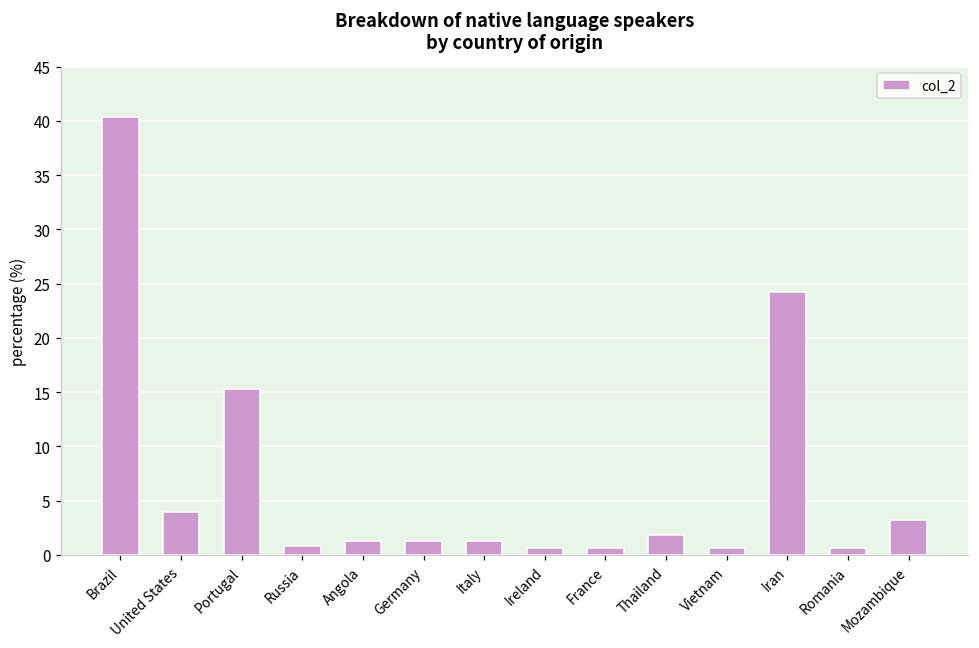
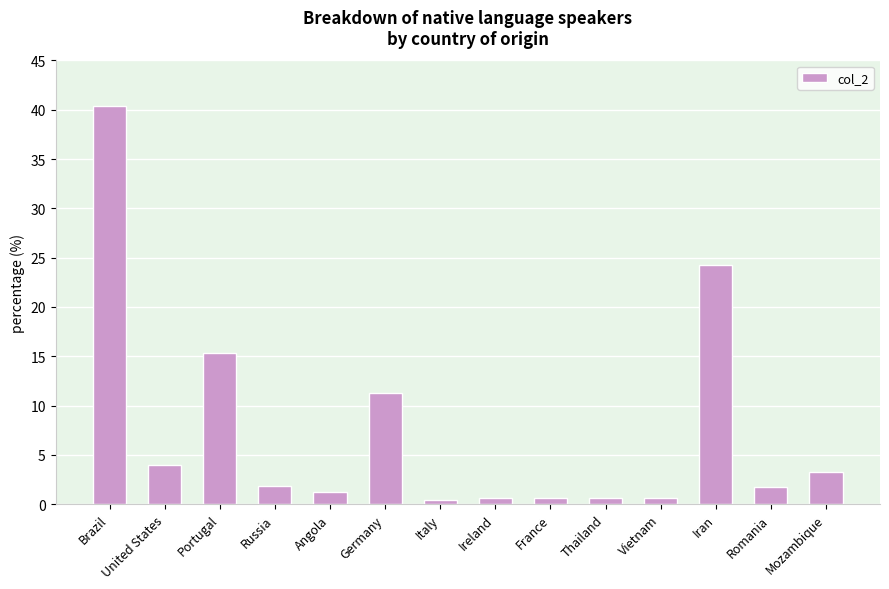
Russia: 1 -> 2
Germany: 1 -> 11
Italy: 1 -> 0
Thailand: 2 -> 1
Romania: 1 -> 2
